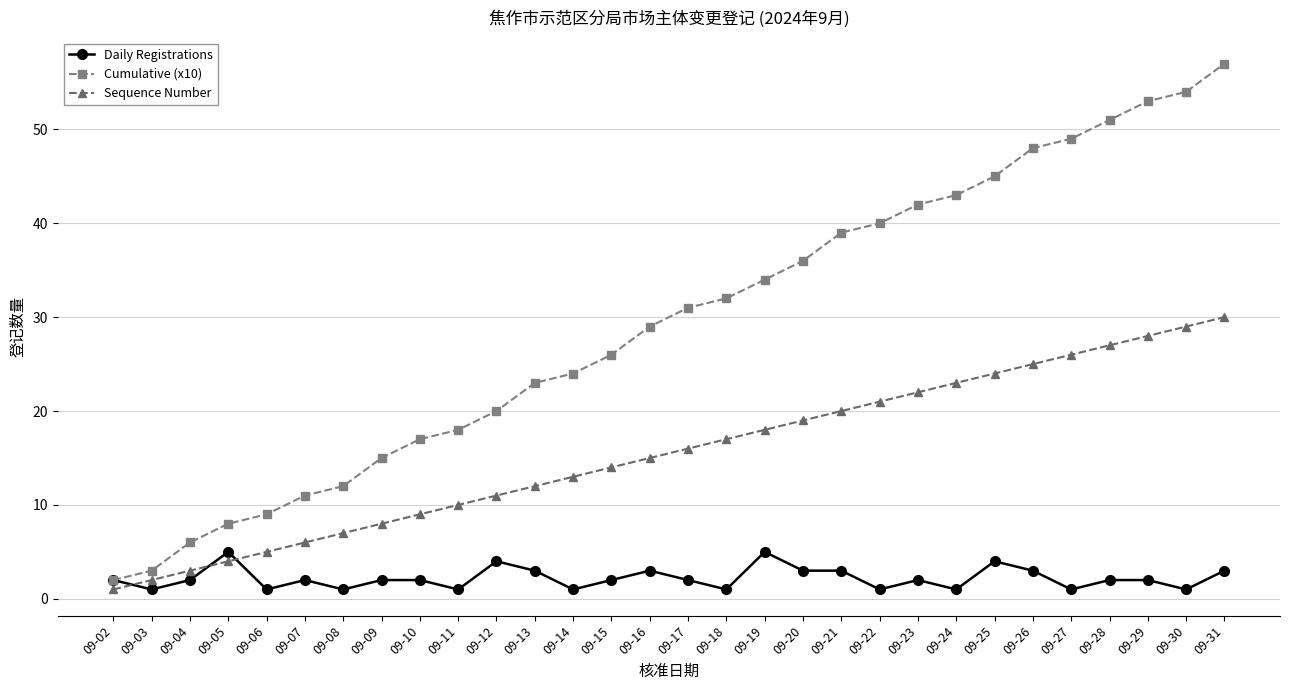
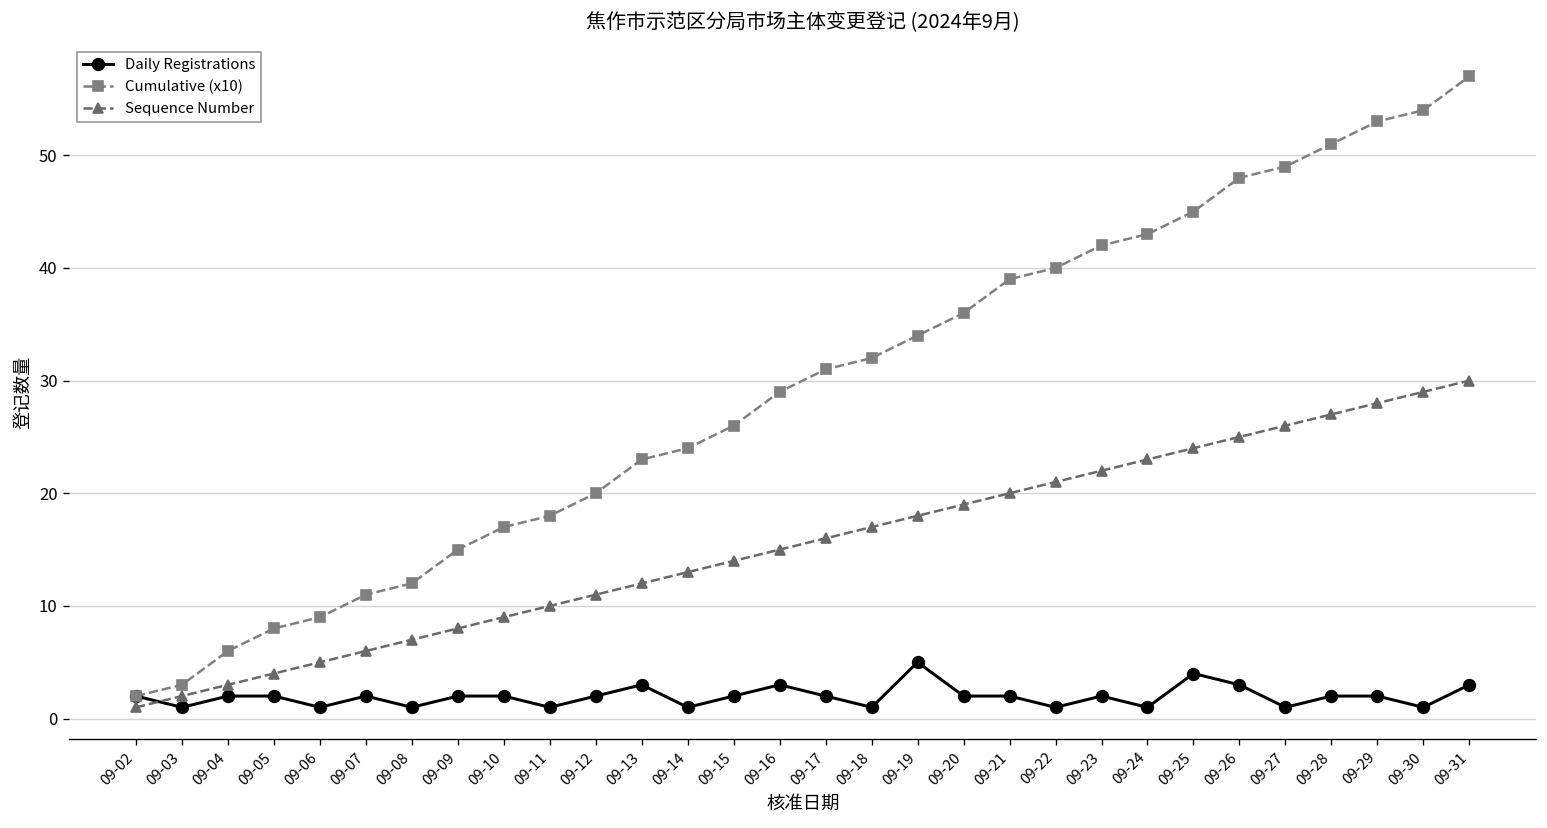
Daily Registrations, 09-05: 5 -> 2
Daily Registrations, 09-12: 4 -> 2
Daily Registrations, 09-20: 3 -> 2
Daily Registrations, 09-21: 3 -> 2
